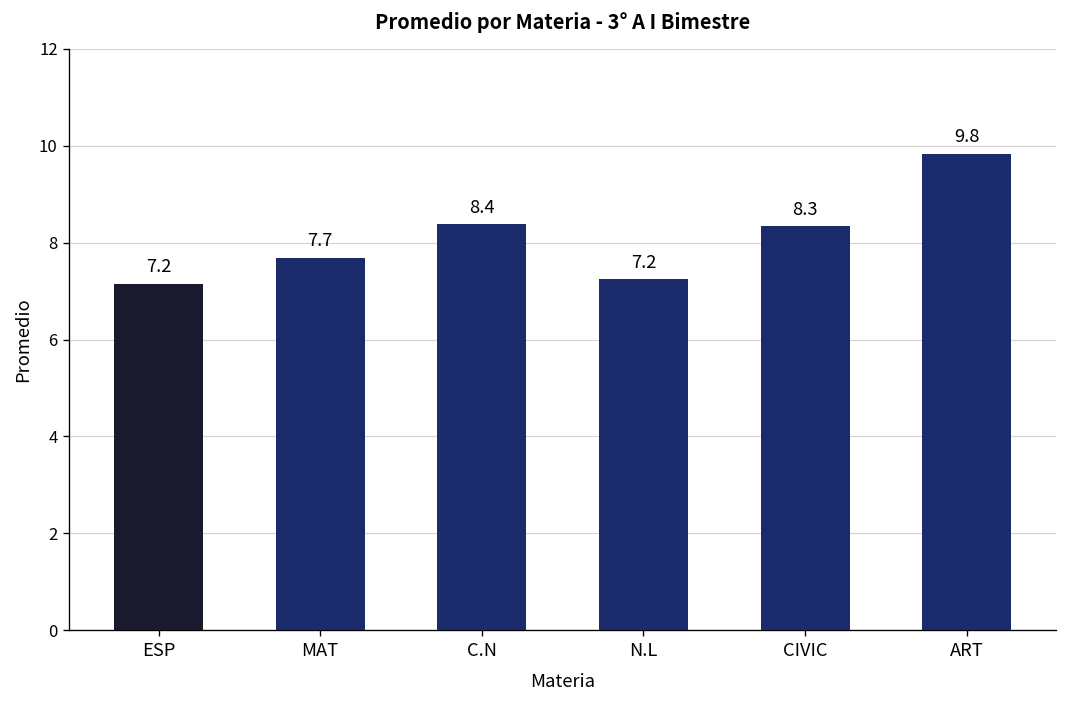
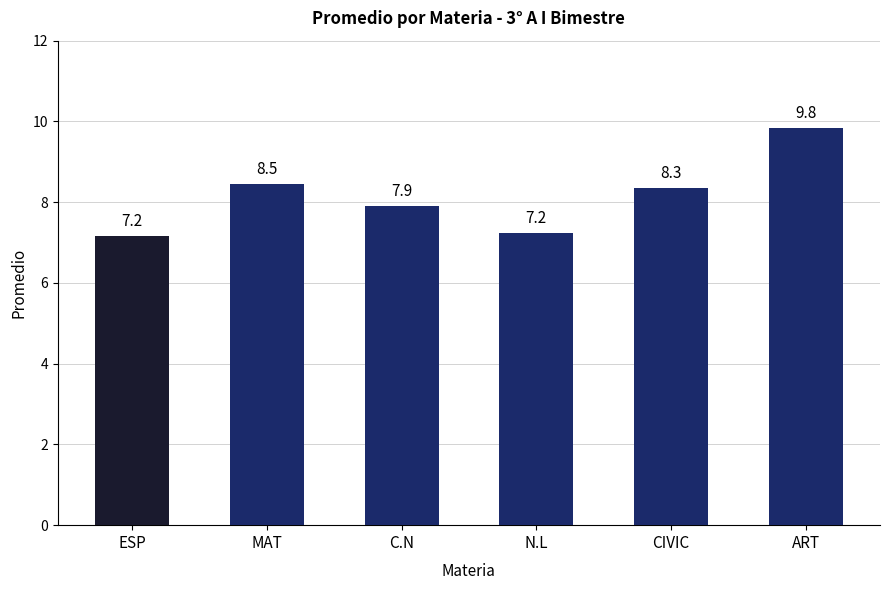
MAT: 7.7 -> 8.5
C.N: 8.4 -> 7.9
